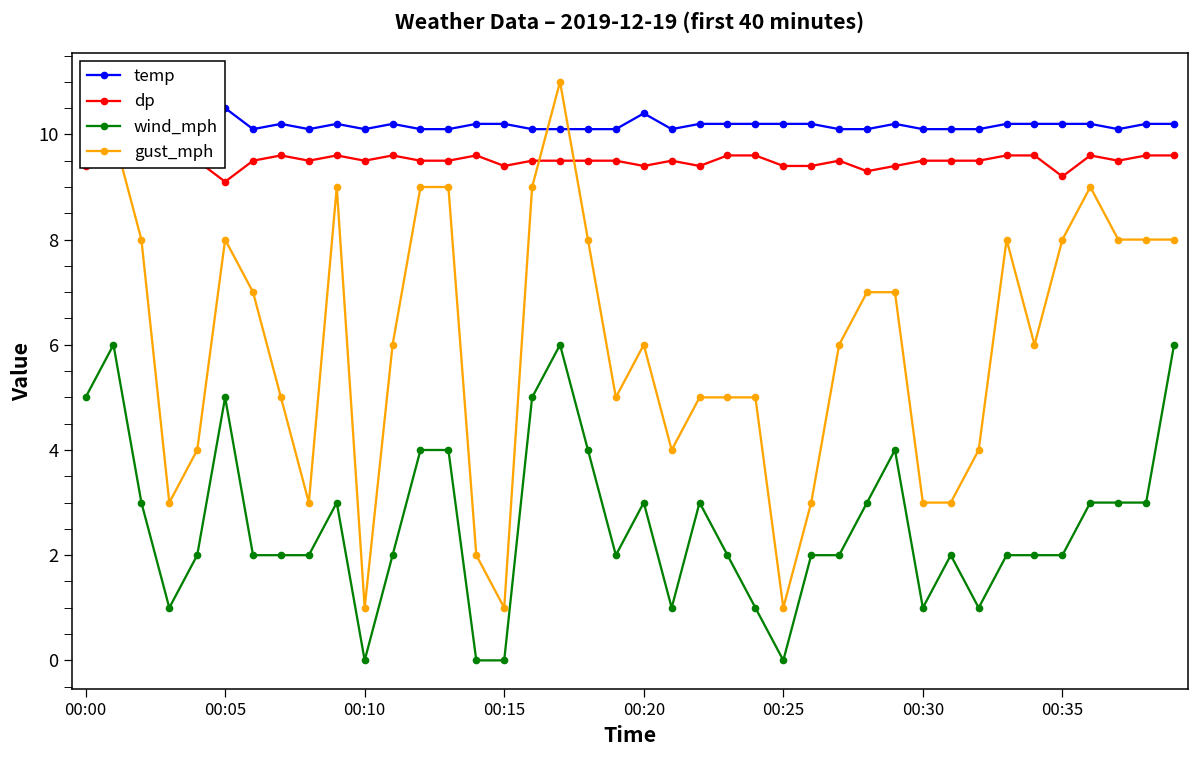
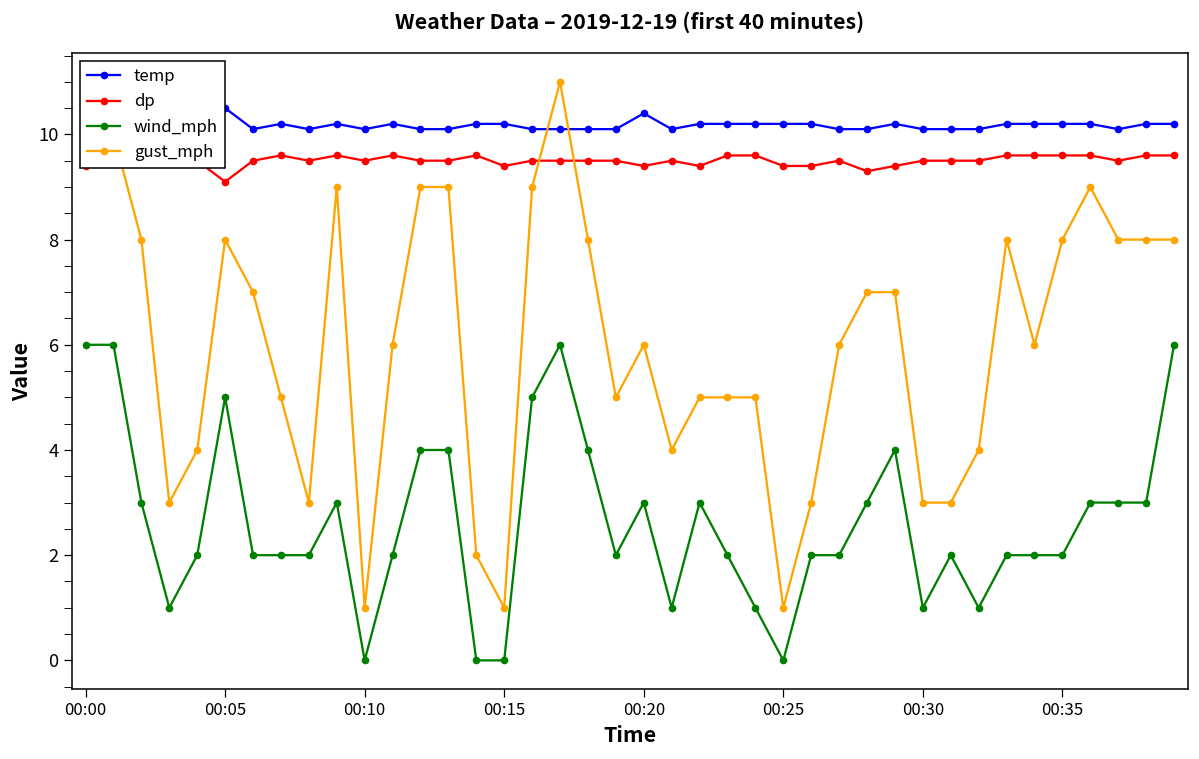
wind_mph, 00:00: 5 -> 6
dp, 00:35: 9.2 -> 9.6
